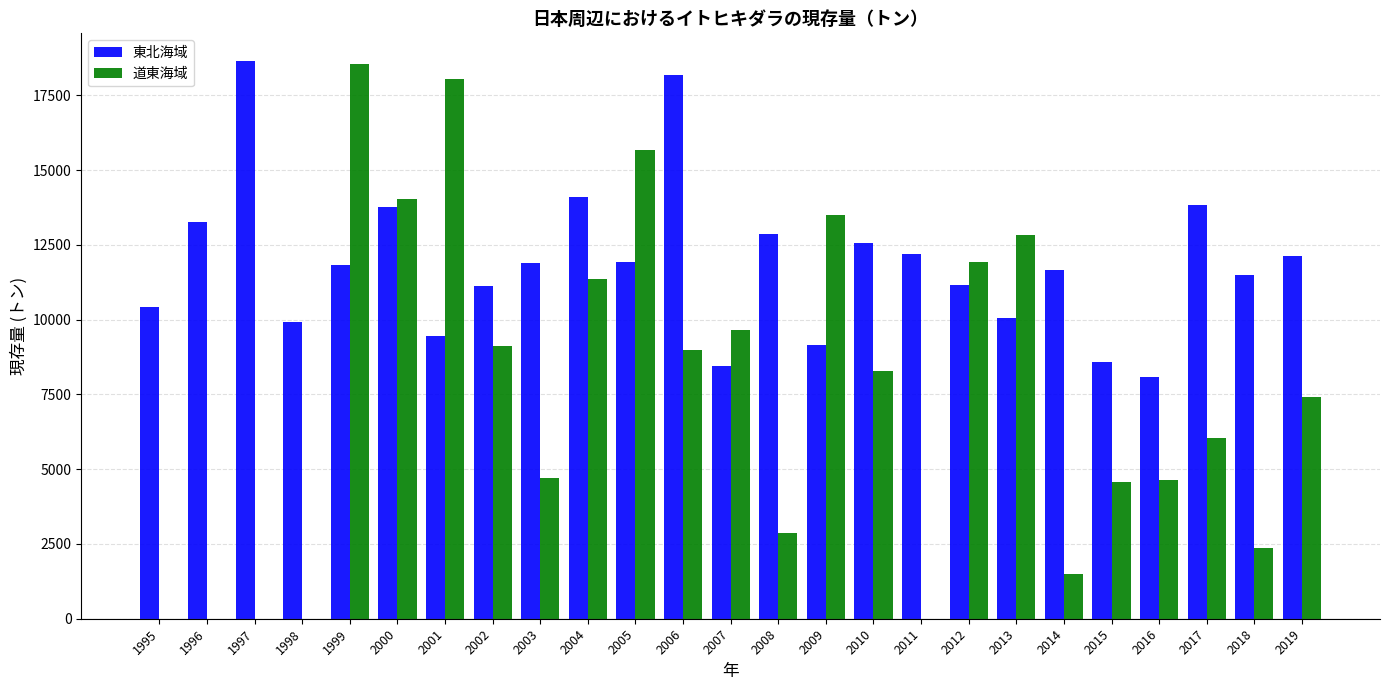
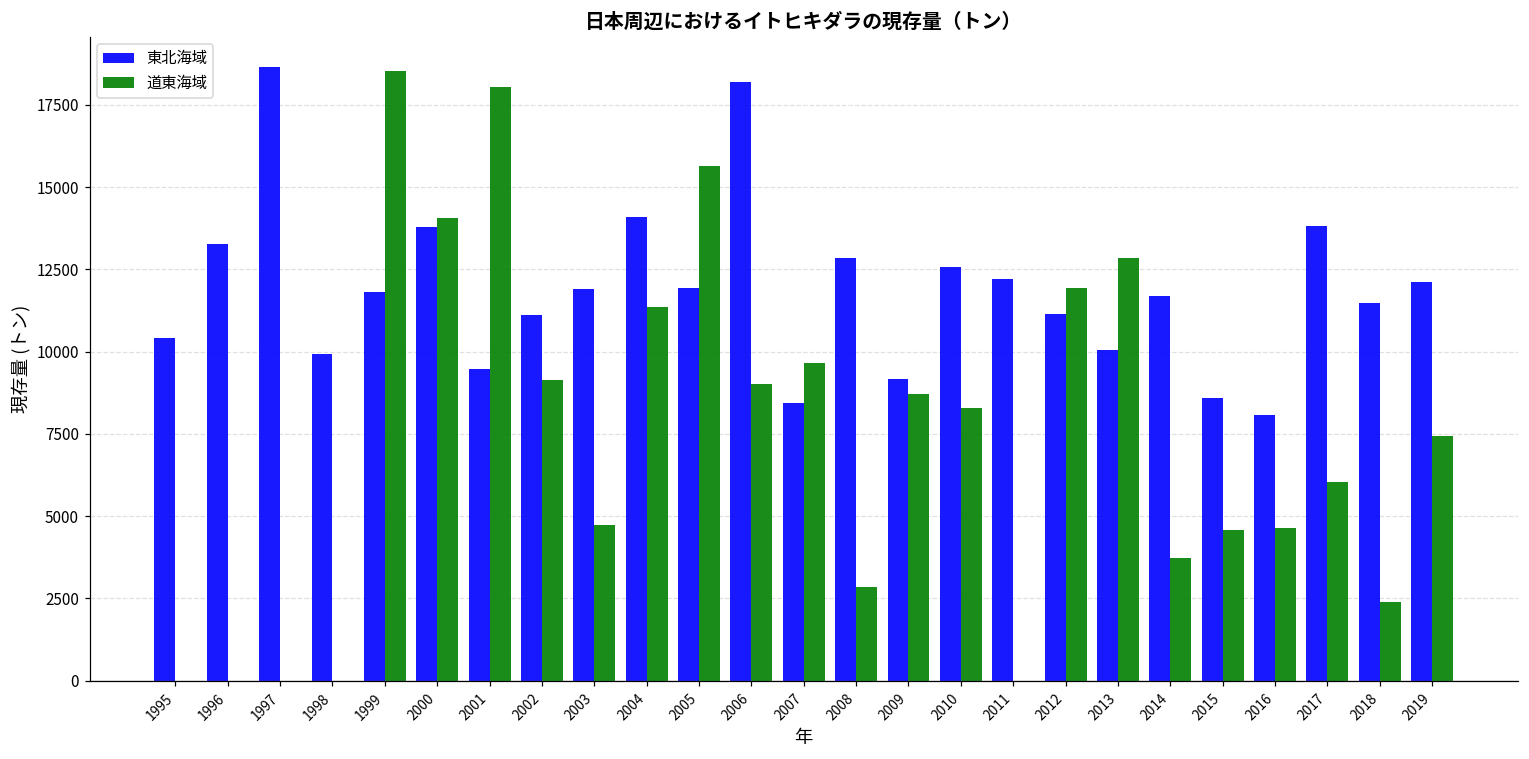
道東海域, 2009: 13500 -> 8700
道東海域, 2014: 1500 -> 3700
